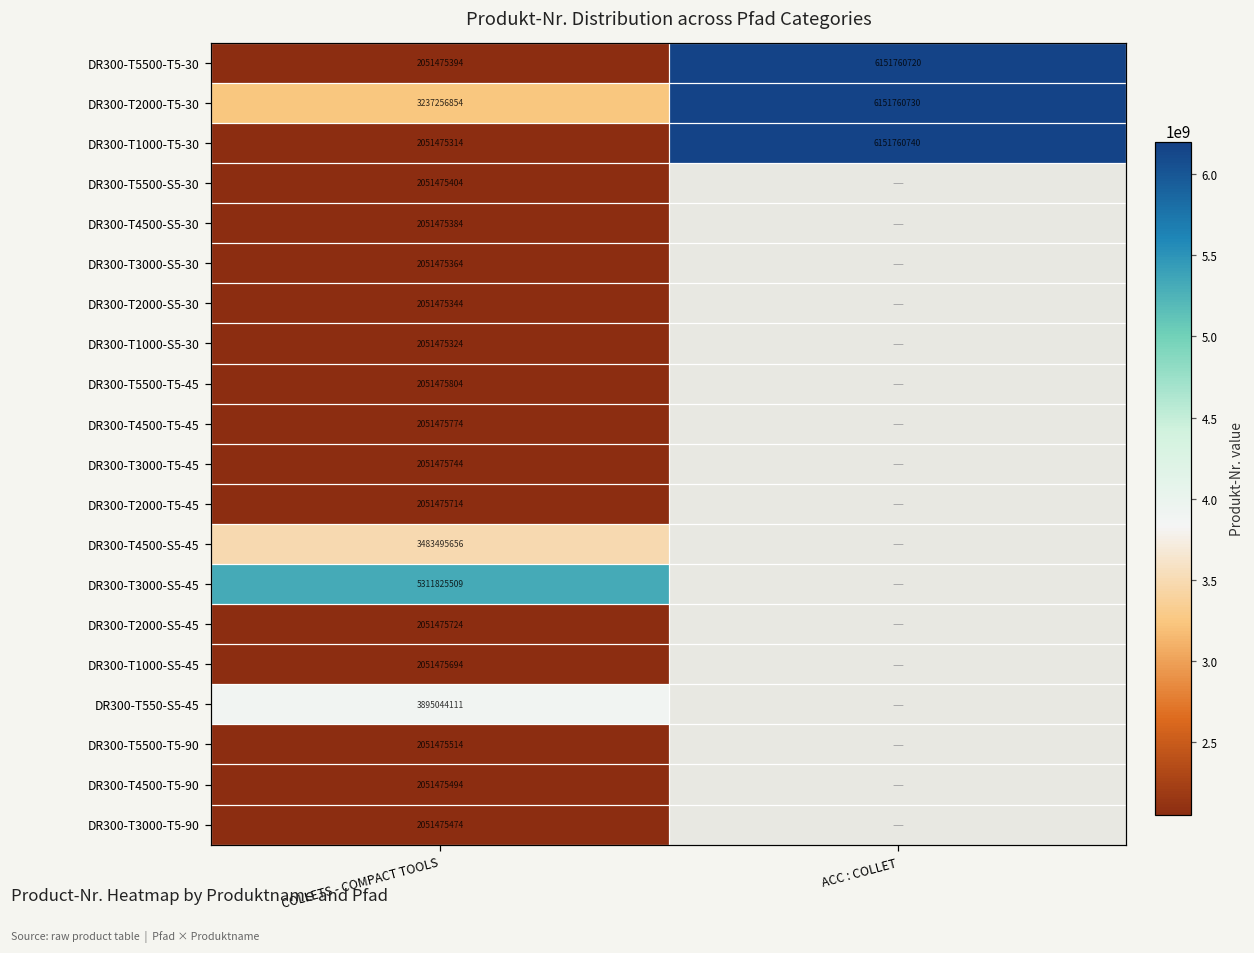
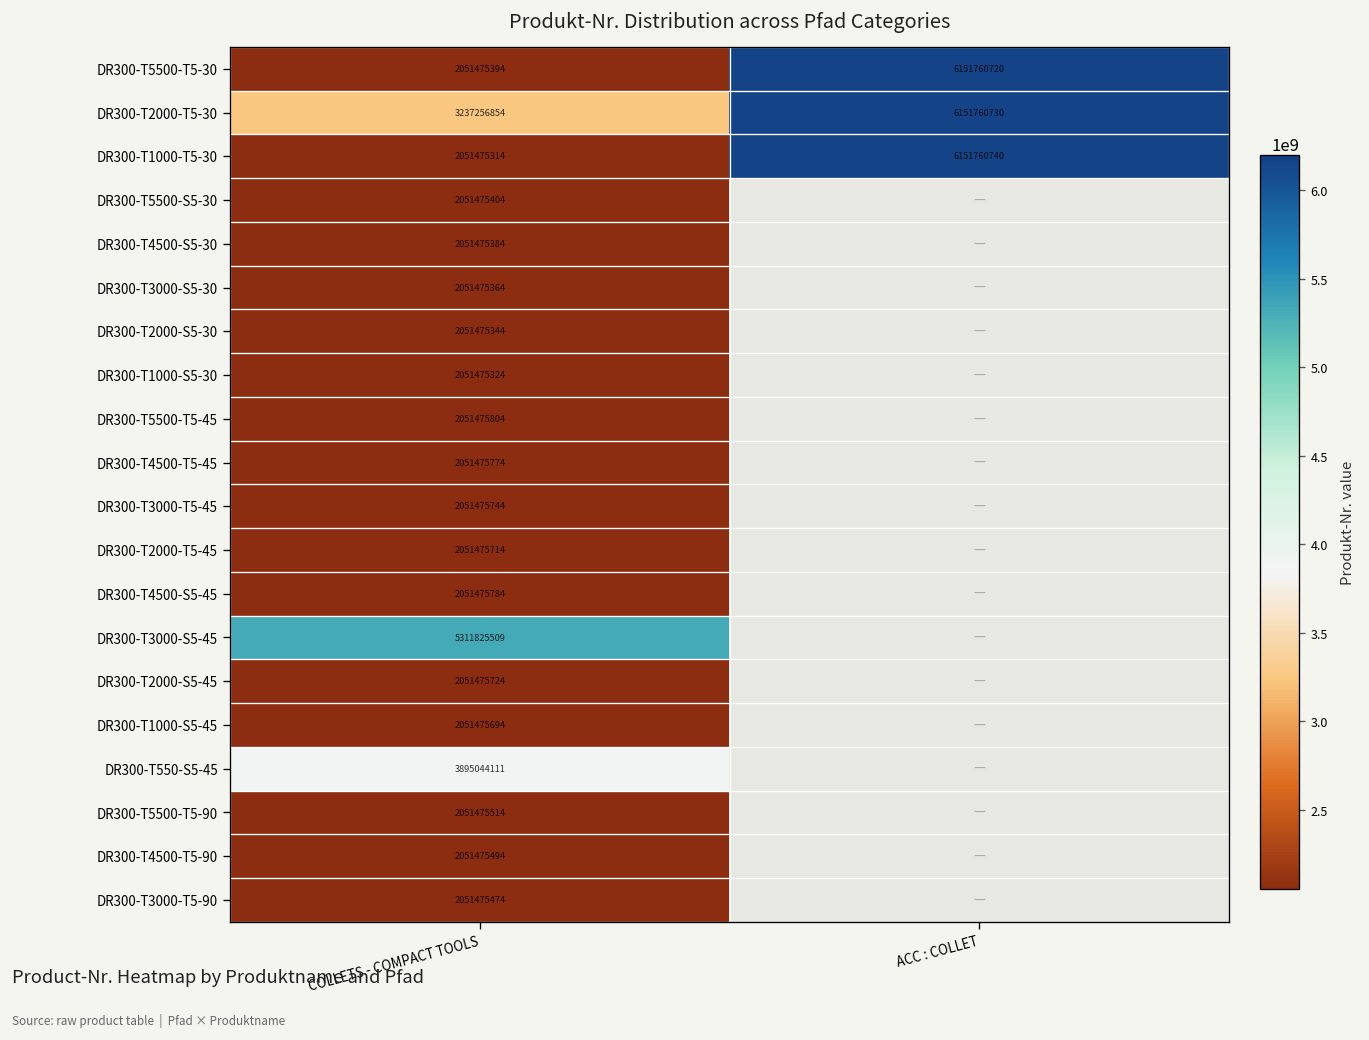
DR300-T4500-S5-45, COLLETS - COMPACT TOOLS: 3483495656 -> 2051475784
